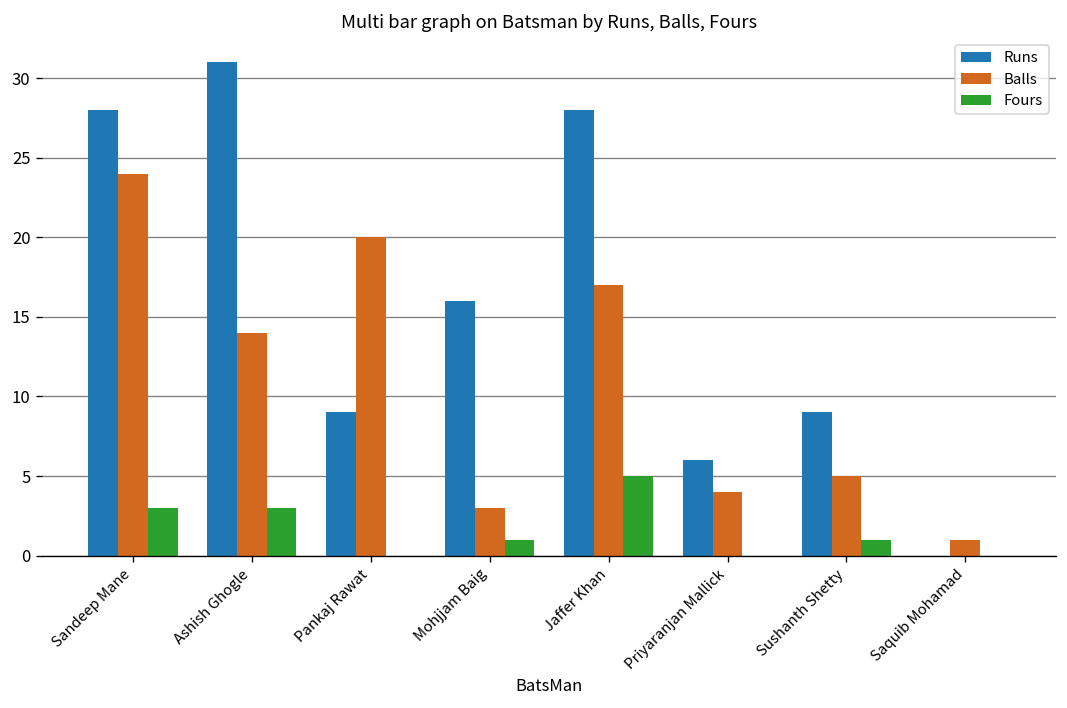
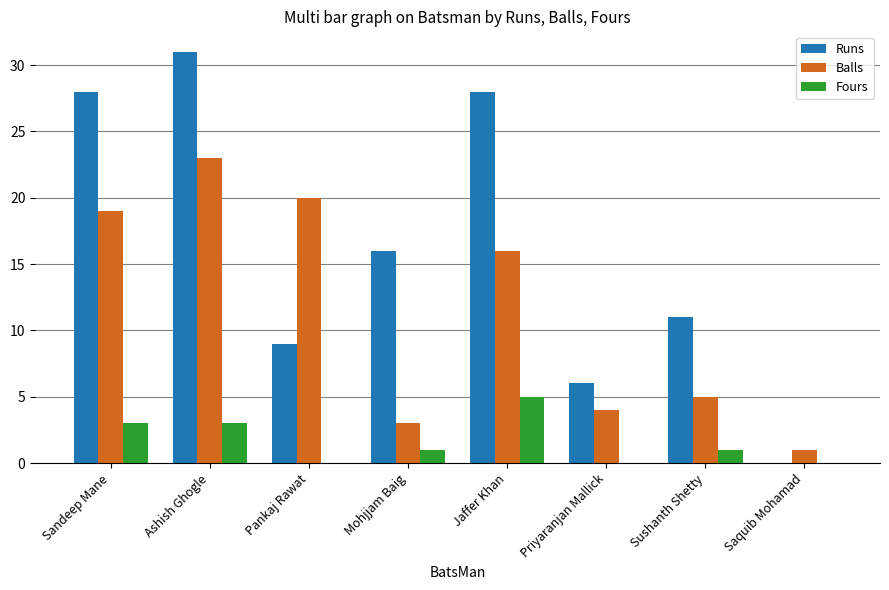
Balls, Sandeep Mane: 24 -> 19
Balls, Ashish Ghogle: 14 -> 23
Balls, Jaffer Khan: 17 -> 16
Runs, Sushanth Shetty: 9 -> 11
